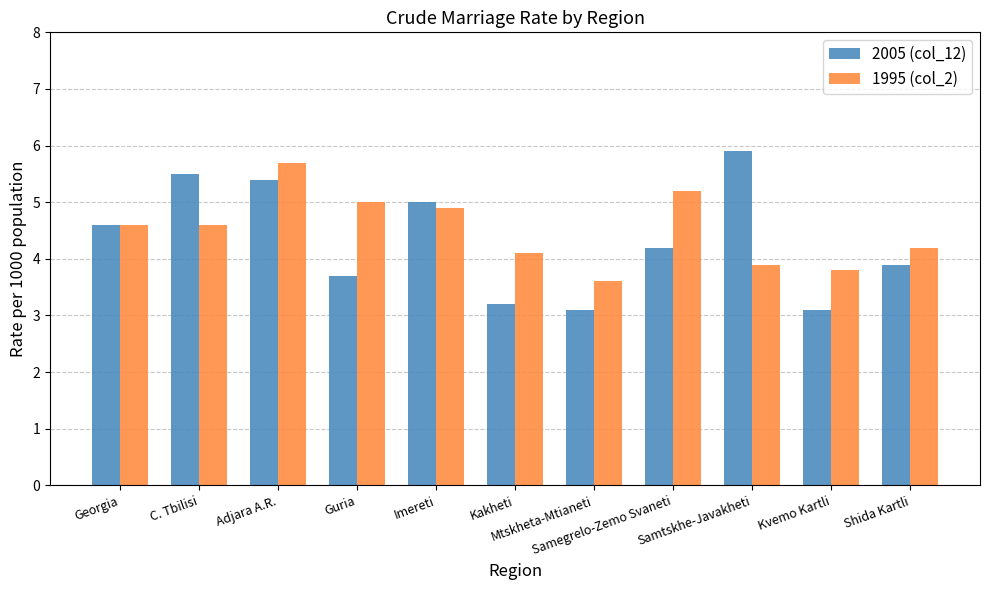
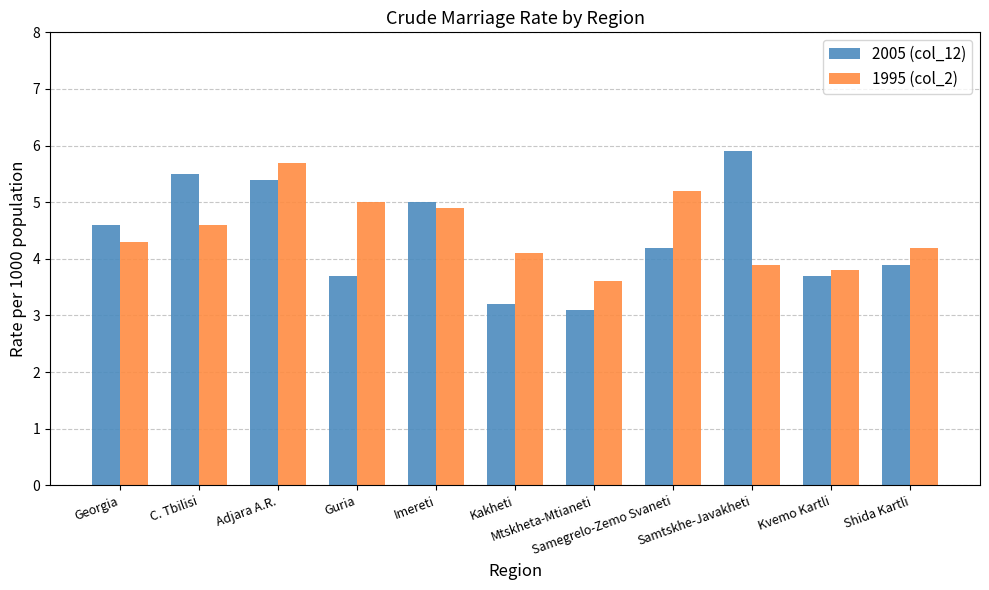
1995 (col_2), Georgia: 4.6 -> 4.3
2005 (col_12), Kvemo Kartli: 3.1 -> 3.7
